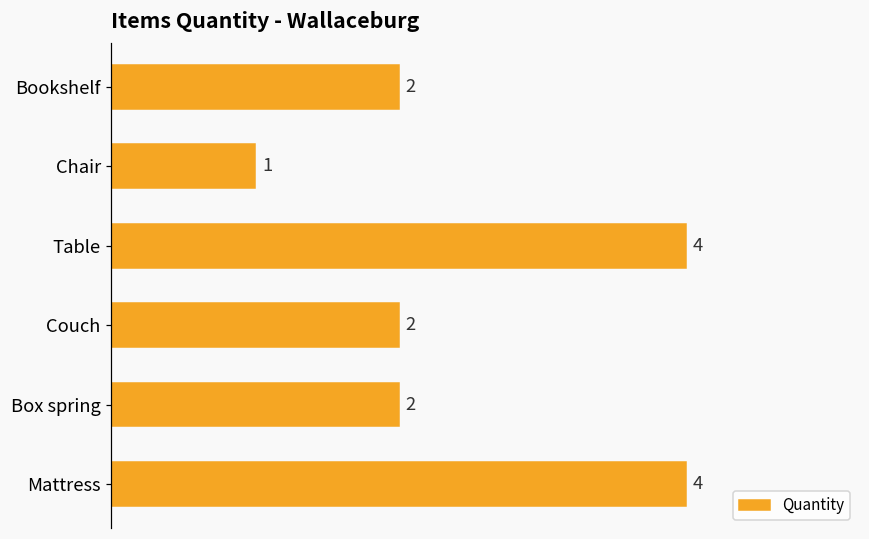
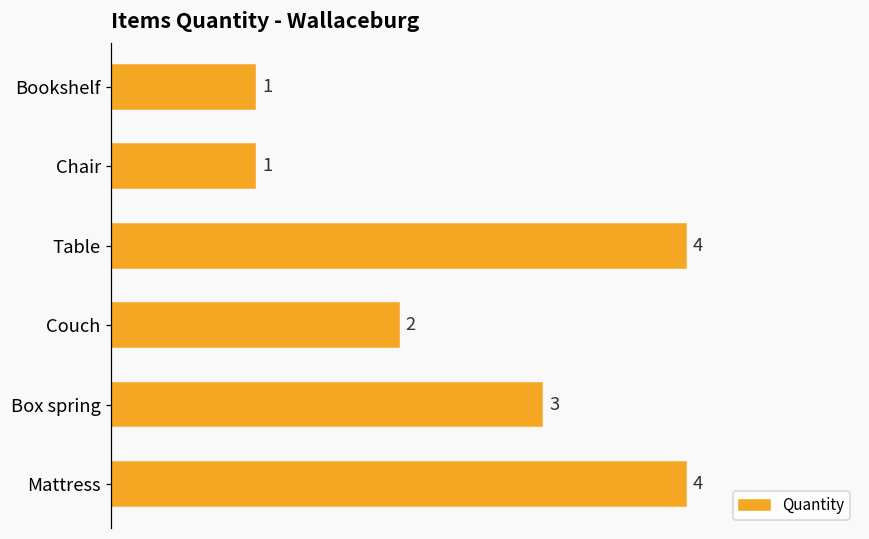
Bookshelf: 2 -> 1
Box spring: 2 -> 3
